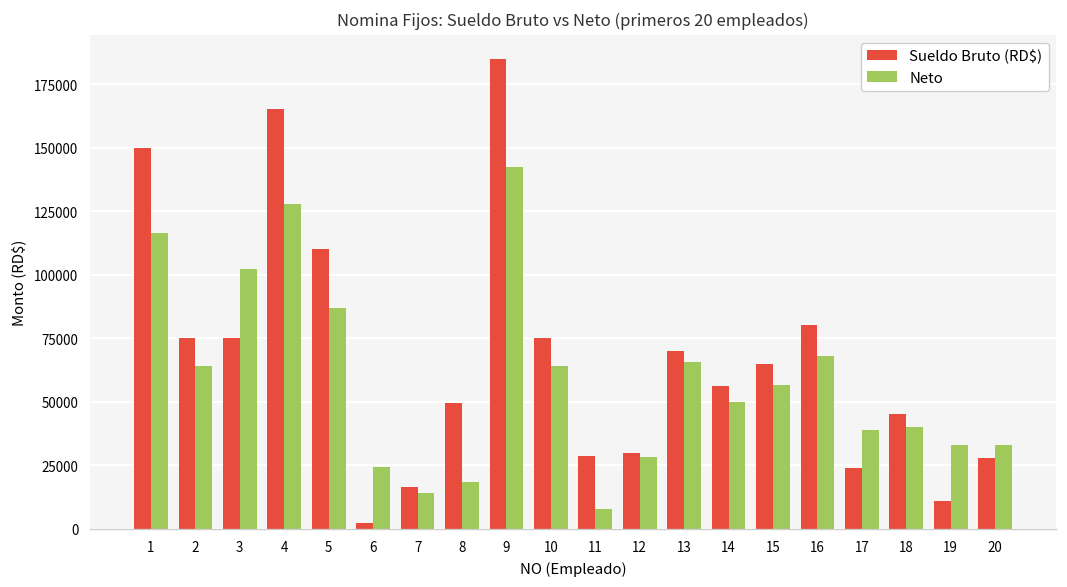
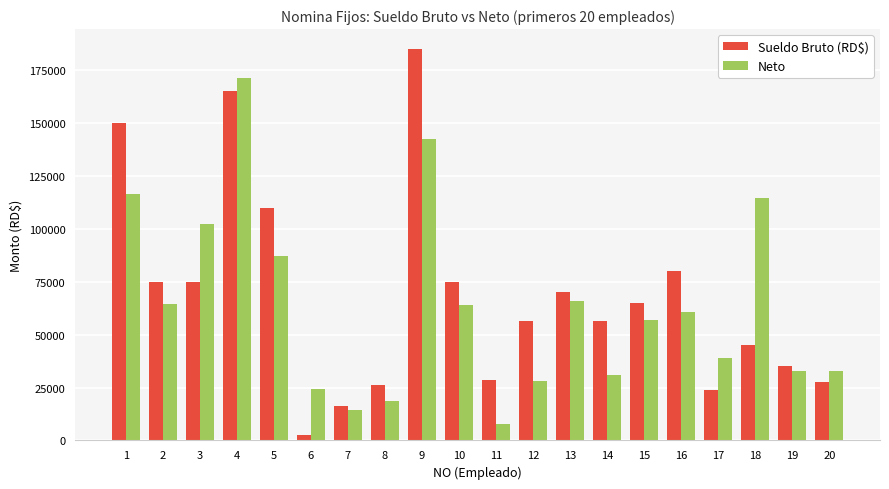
Neto, 4: 128000 -> 171000
Sueldo Bruto (RD$), 8: 50000 -> 26000
Sueldo Bruto (RD$), 12: 30000 -> 56000
Neto, 14: 50000 -> 31000
Neto, 16: 68000 -> 61000
Neto, 18: 40000 -> 115000
Sueldo Bruto (RD$), 19: 11000 -> 35000
